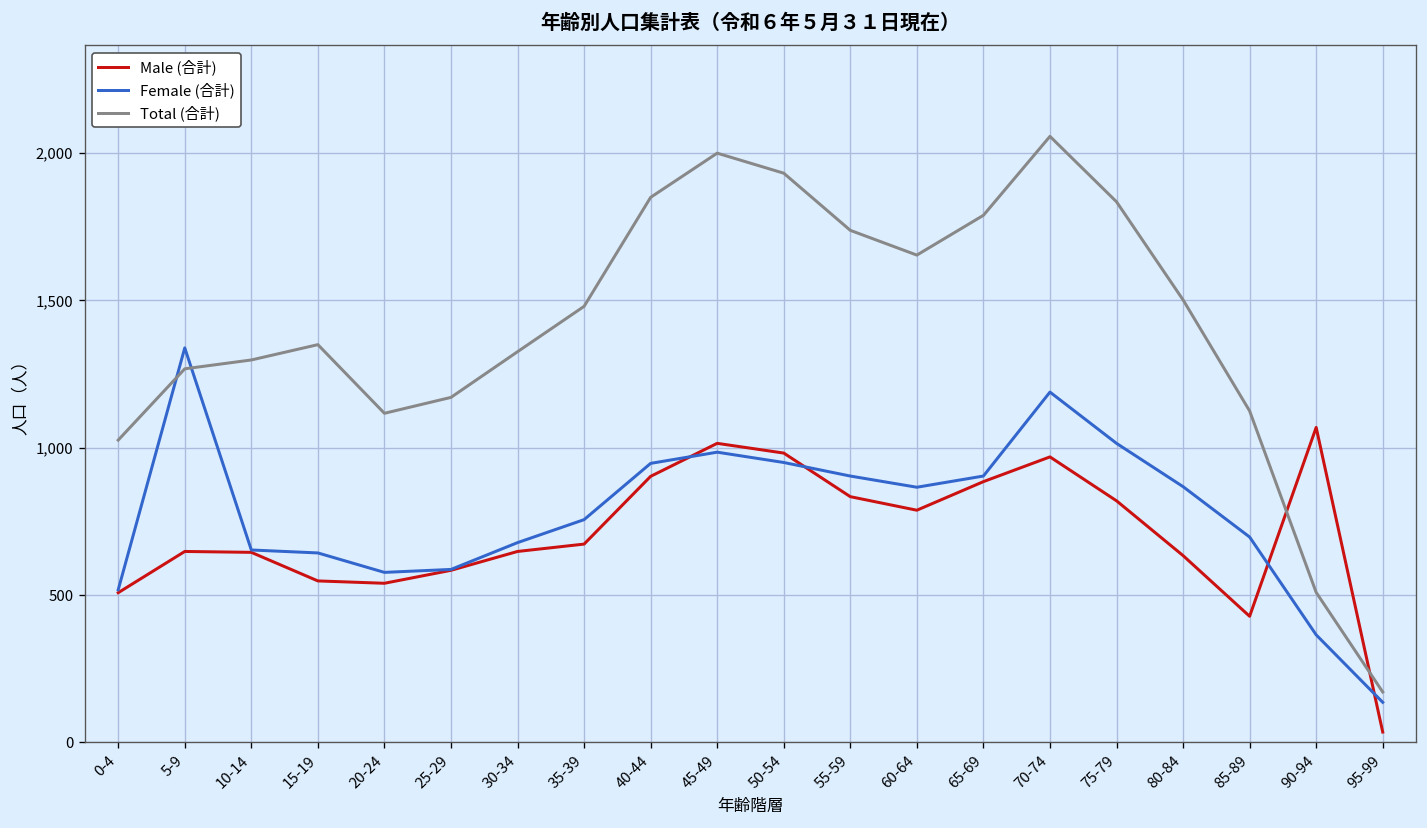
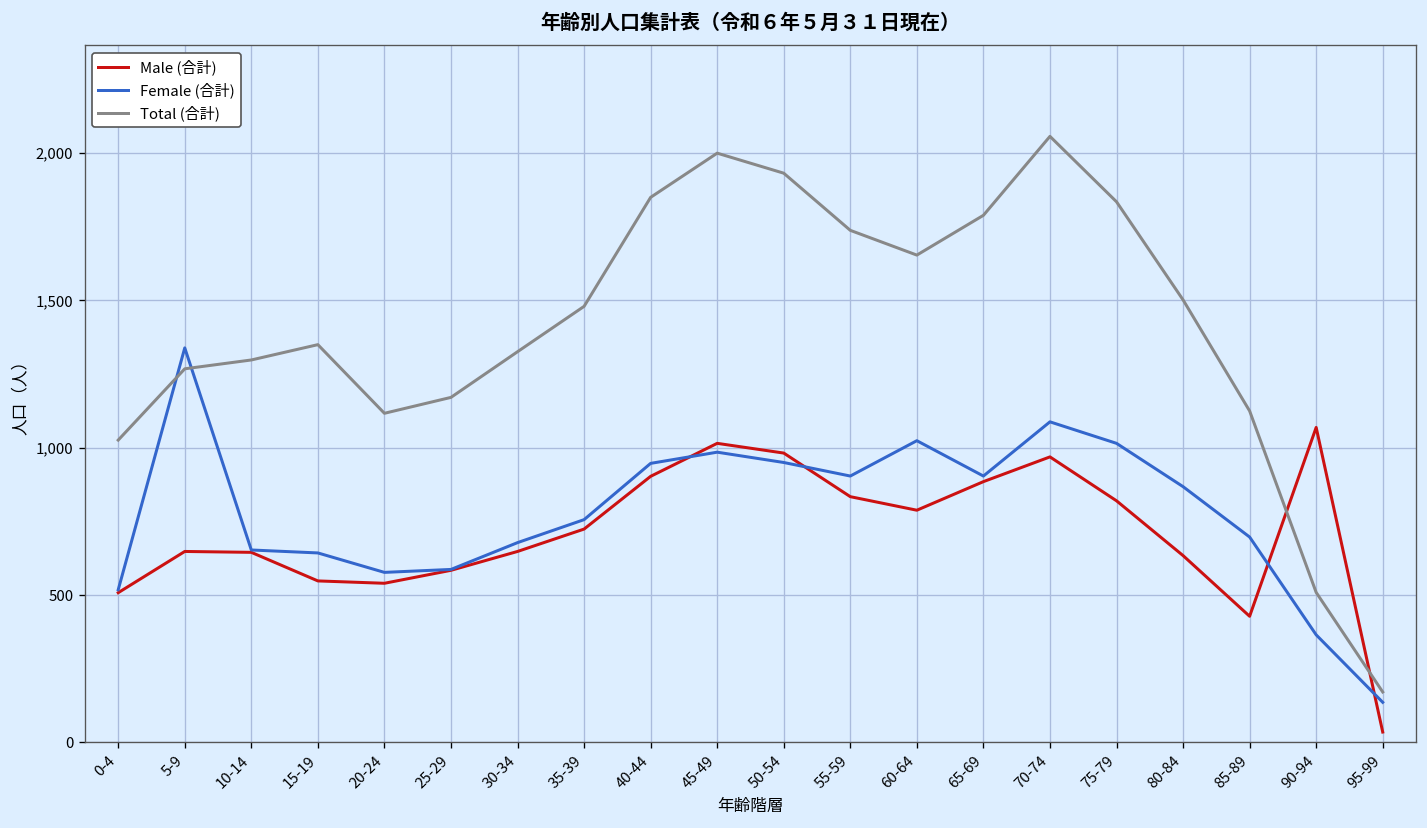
Male (合計), 35-39: 670 -> 720
Female (合計), 60-64: 870 -> 1,020
Female (合計), 70-74: 1,190 -> 1,090
